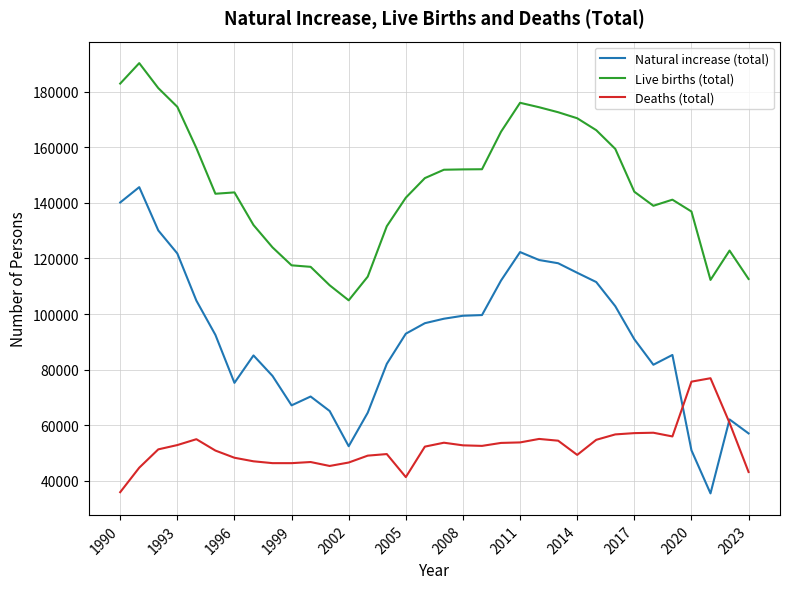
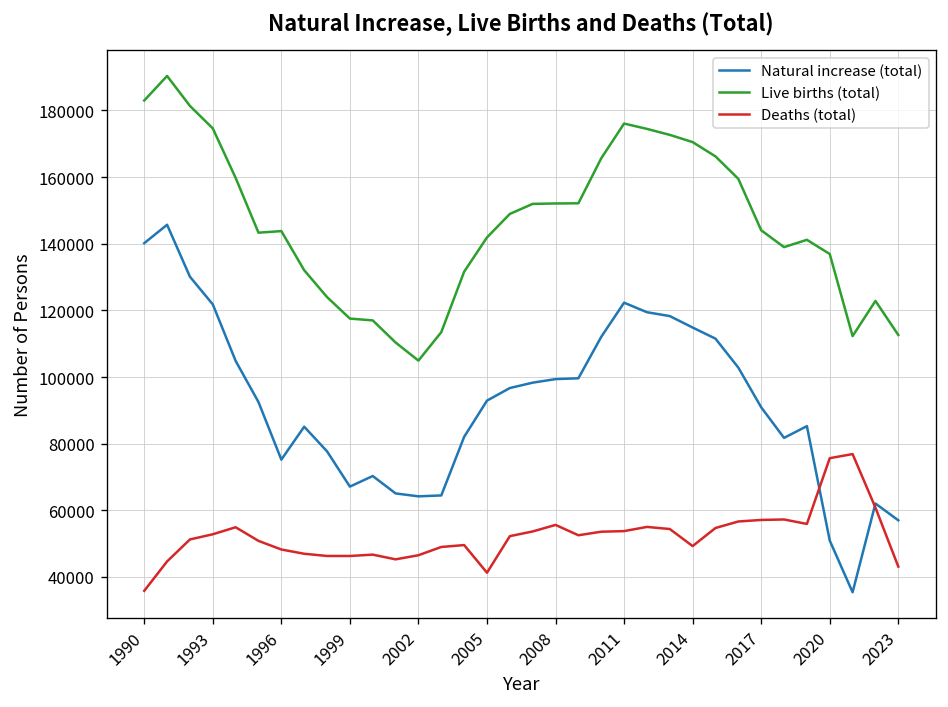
Natural increase (total), 2002: 52000 -> 64000
Deaths (total), 2008: 53000 -> 56000
